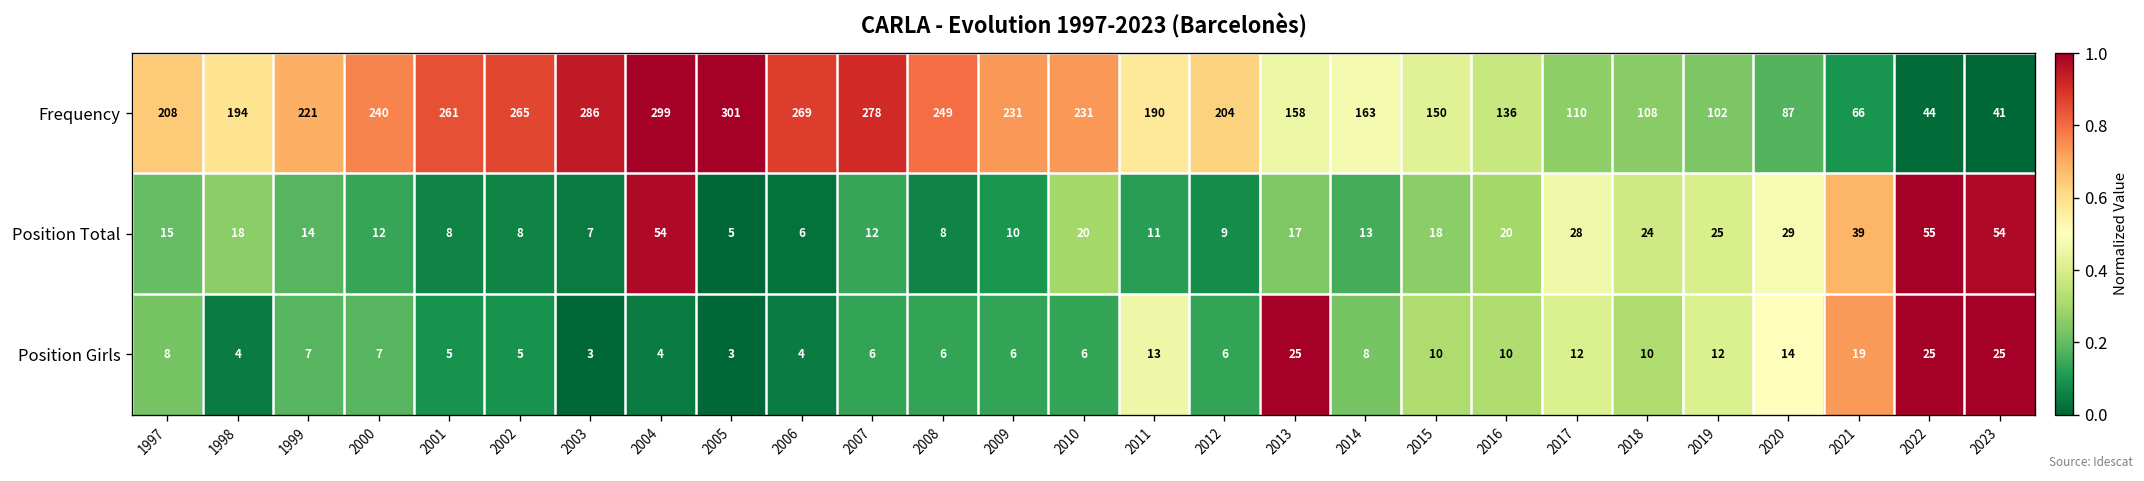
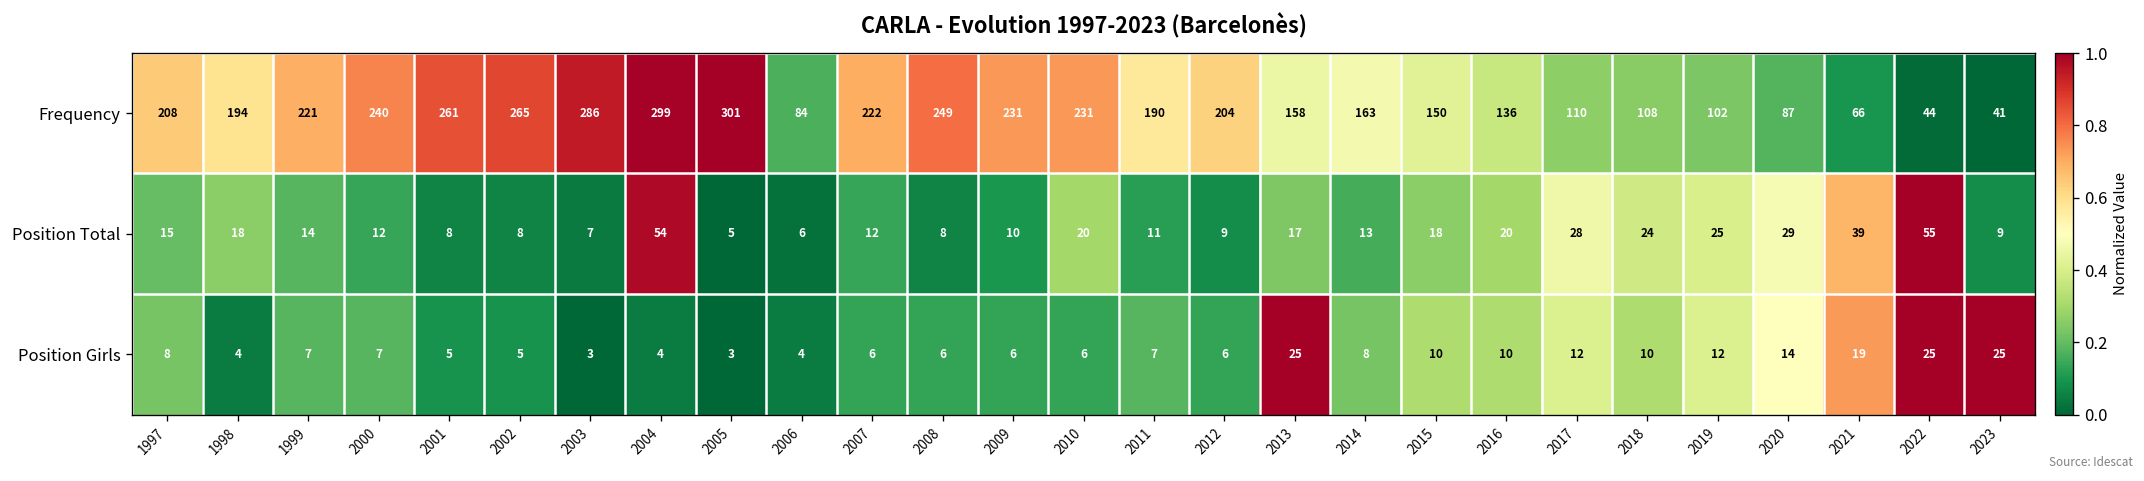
Frequency, 2006: 269 -> 84
Frequency, 2007: 278 -> 222
Position Total, 2023: 54 -> 9
Position Girls, 2011: 13 -> 7
